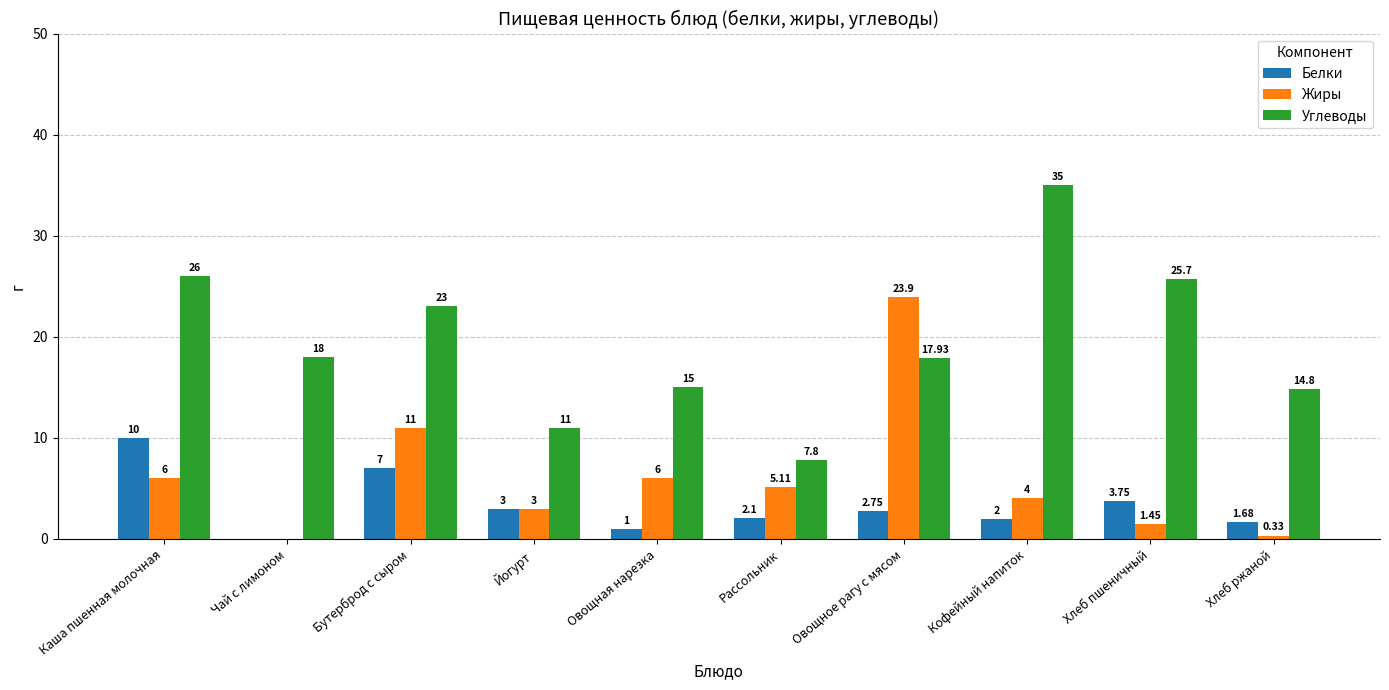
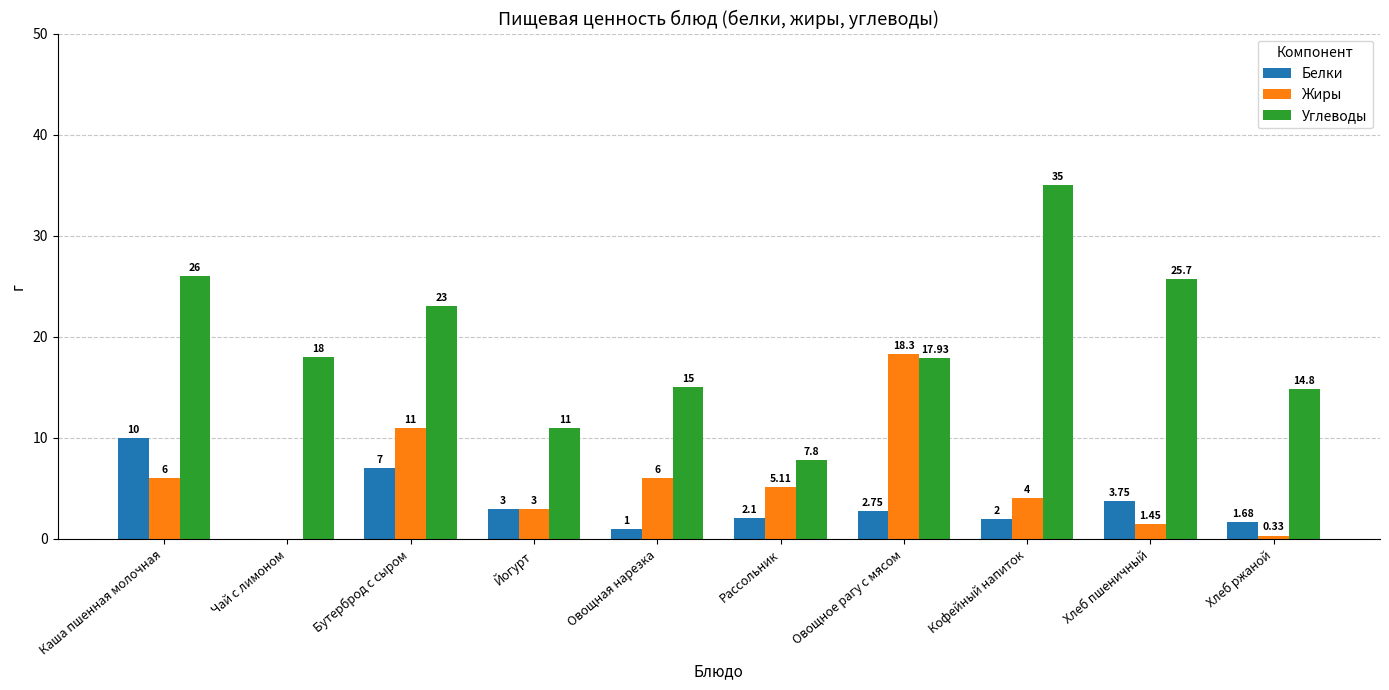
Жиры, Овощное рагу с мясом: 23.9 -> 18.3
